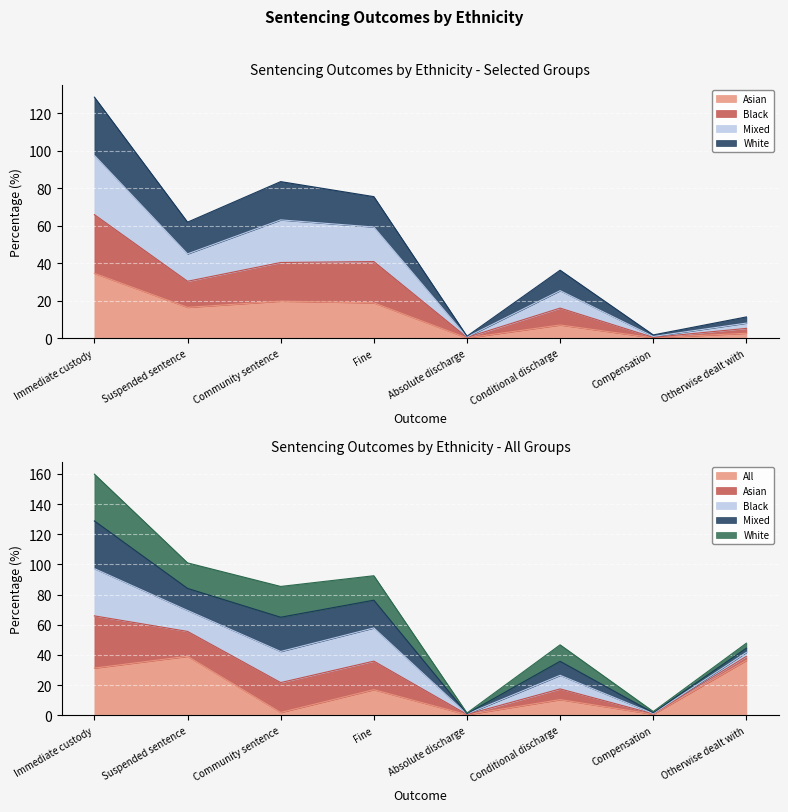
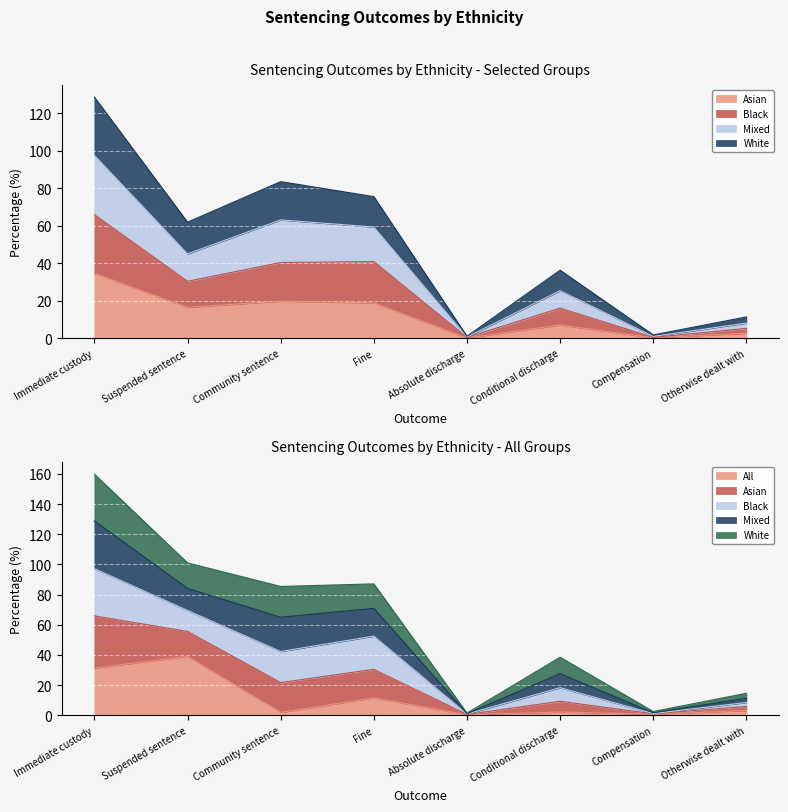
Sentencing Outcomes by Ethnicity - All Groups, All, Fine: 17 -> 12
Sentencing Outcomes by Ethnicity - All Groups, All, Conditional discharge: 10 -> 2
Sentencing Outcomes by Ethnicity - All Groups, All, Otherwise dealt with: 36 -> 3
